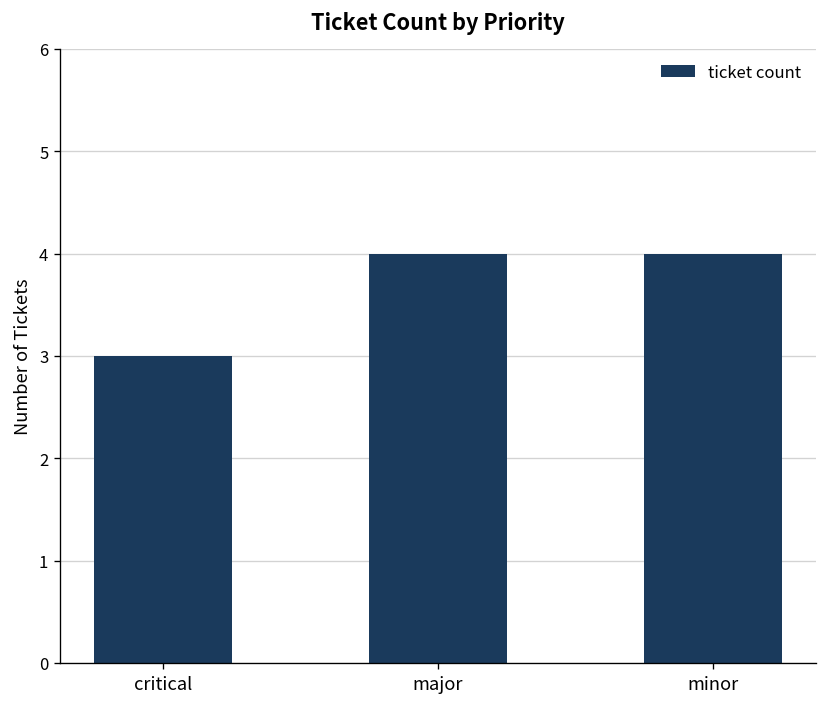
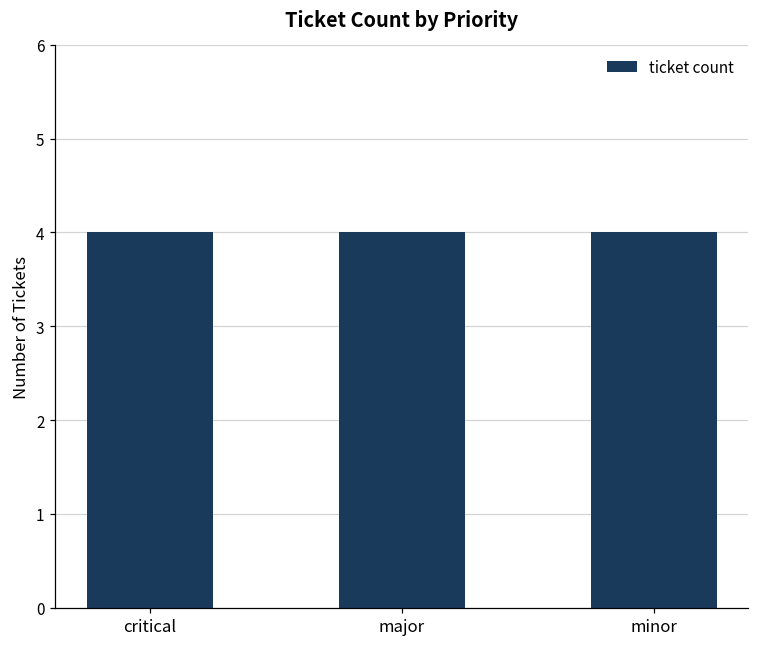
critical: 3 -> 4
